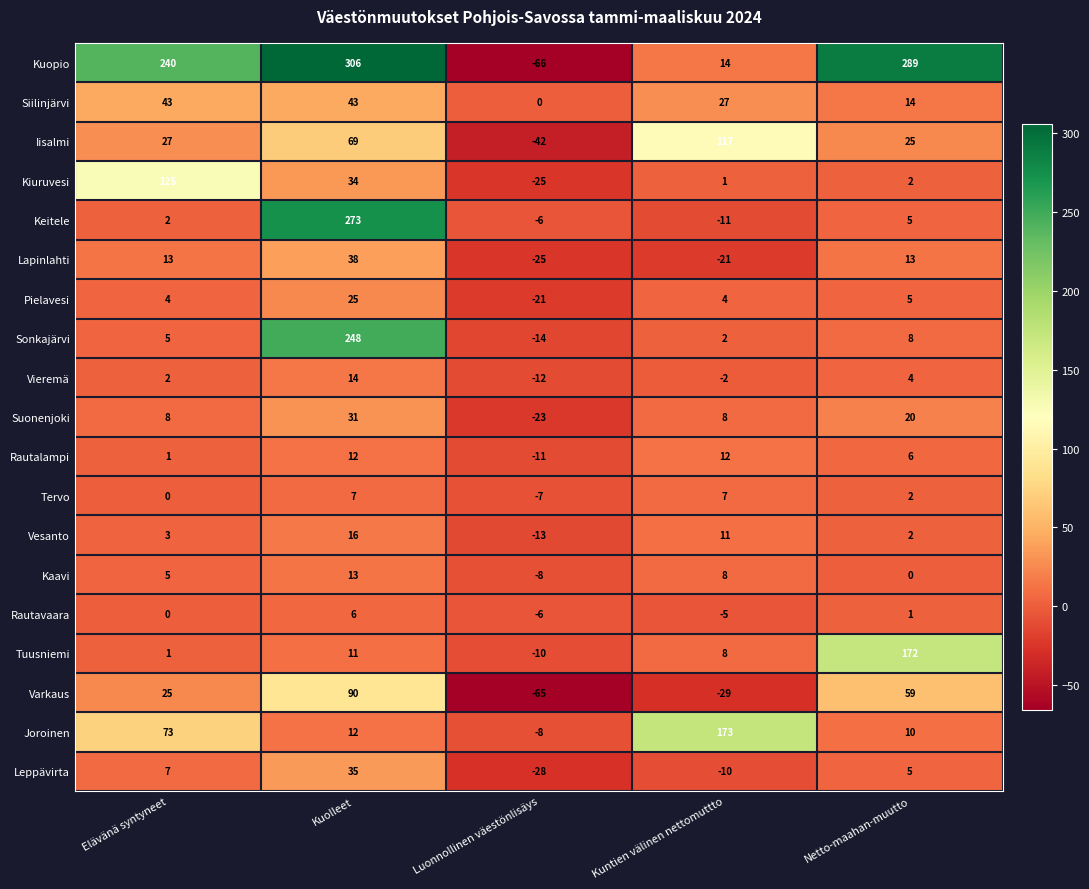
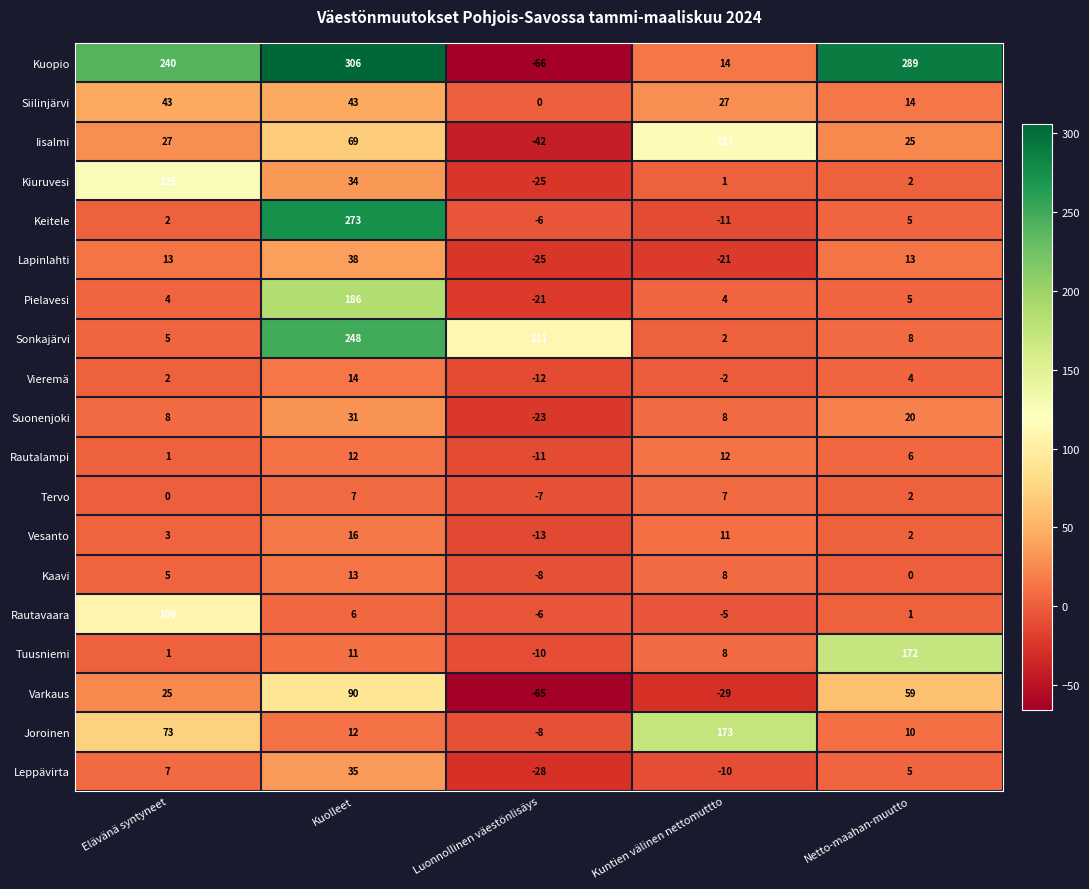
Pielavesi, Kuolleet: 25 -> 186
Sonkajärvi, Luonnollinen väestönlisäys: -14 -> 111
Rautavaara, Elävänä syntyneet: 0 -> 109
